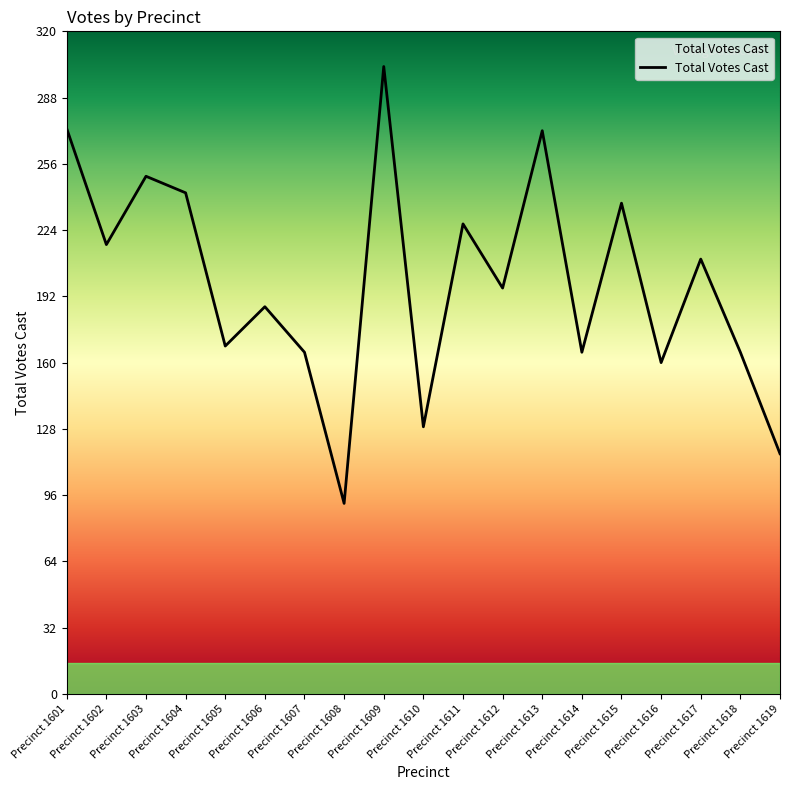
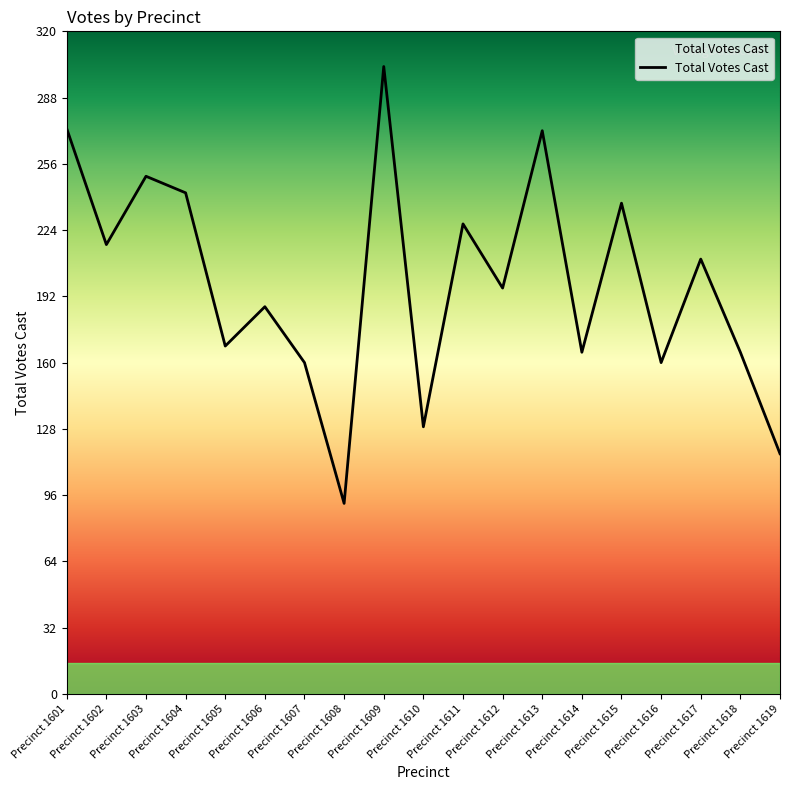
Precinct 1607: 165 -> 160
